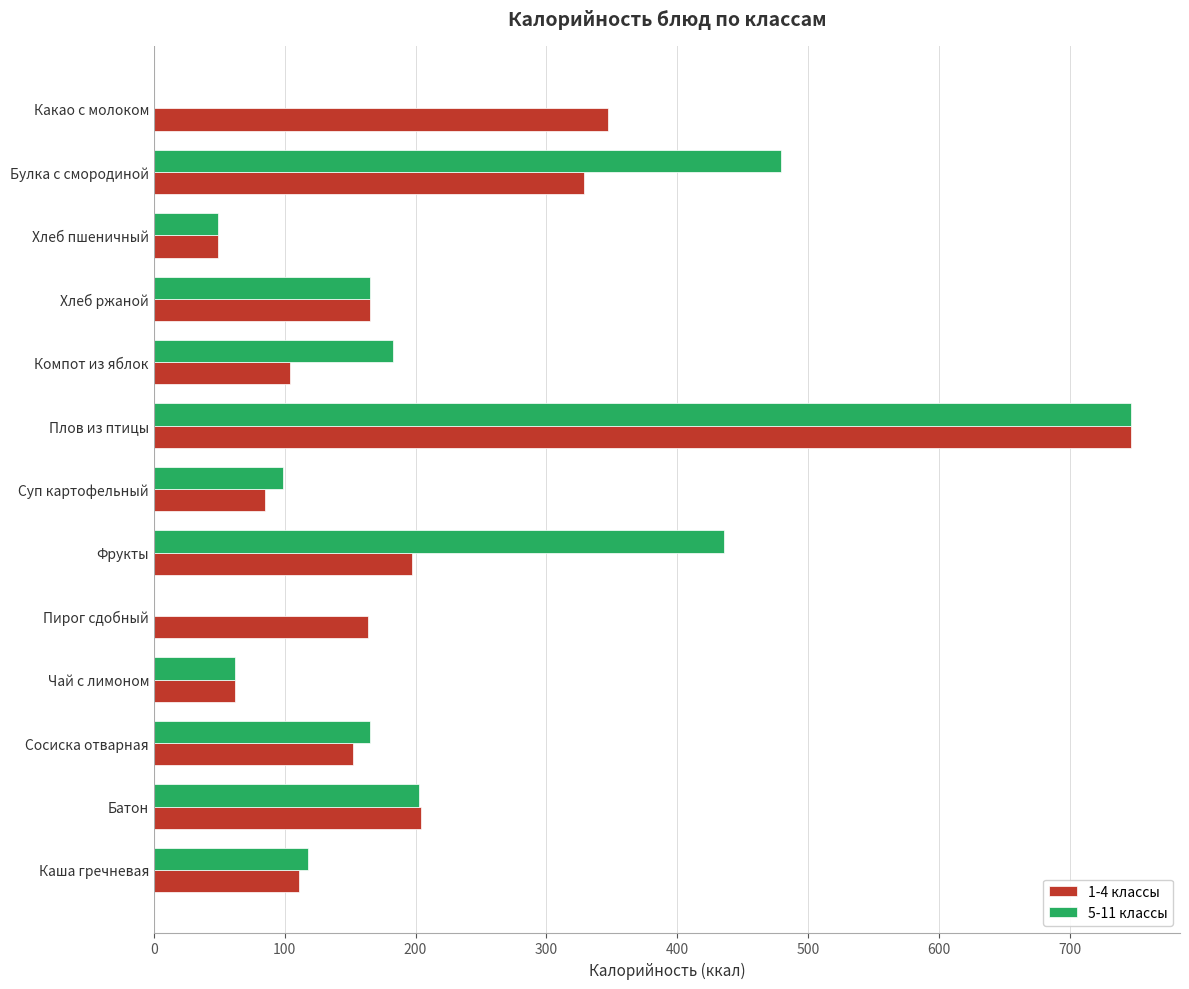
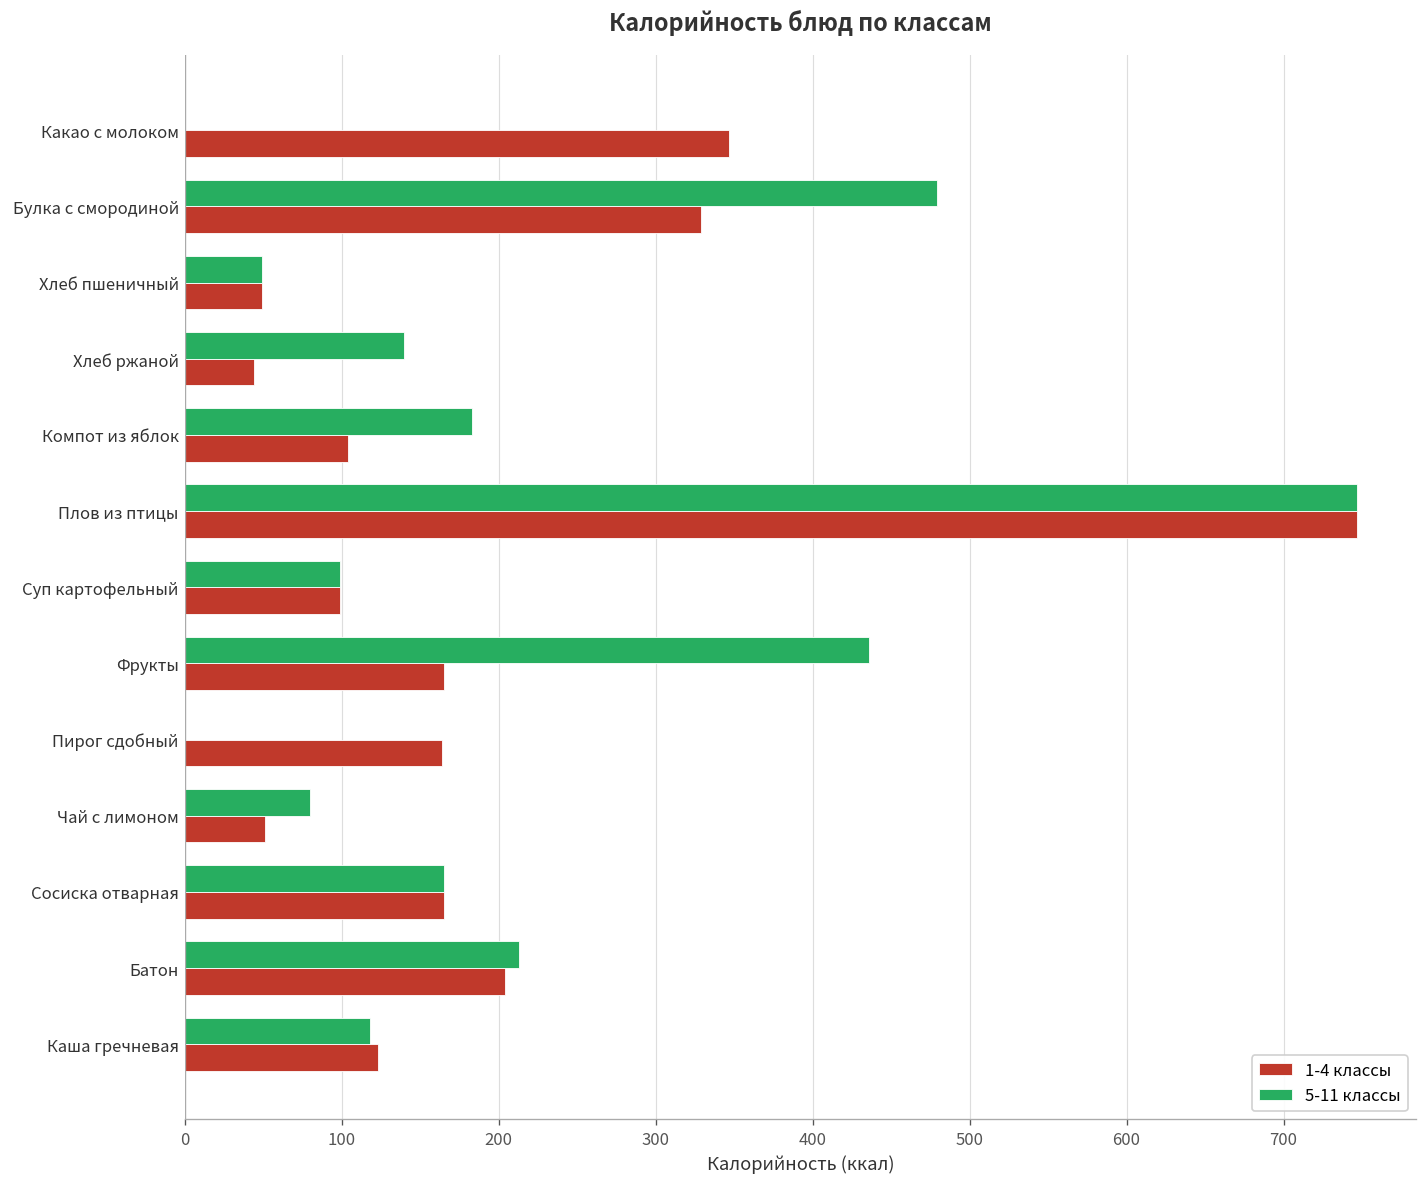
5-11 классы, Хлеб ржаной: 165 -> 140
1-4 классы, Хлеб ржаной: 165 -> 44
1-4 классы, Суп картофельный: 85 -> 99
1-4 классы, Фрукты: 197 -> 165
5-11 классы, Чай с лимоном: 62 -> 80
1-4 классы, Чай с лимоном: 62 -> 51
1-4 классы, Сосиска отварная: 152 -> 165
5-11 классы, Батон: 203 -> 213
1-4 классы, Каша гречневая: 111 -> 123
